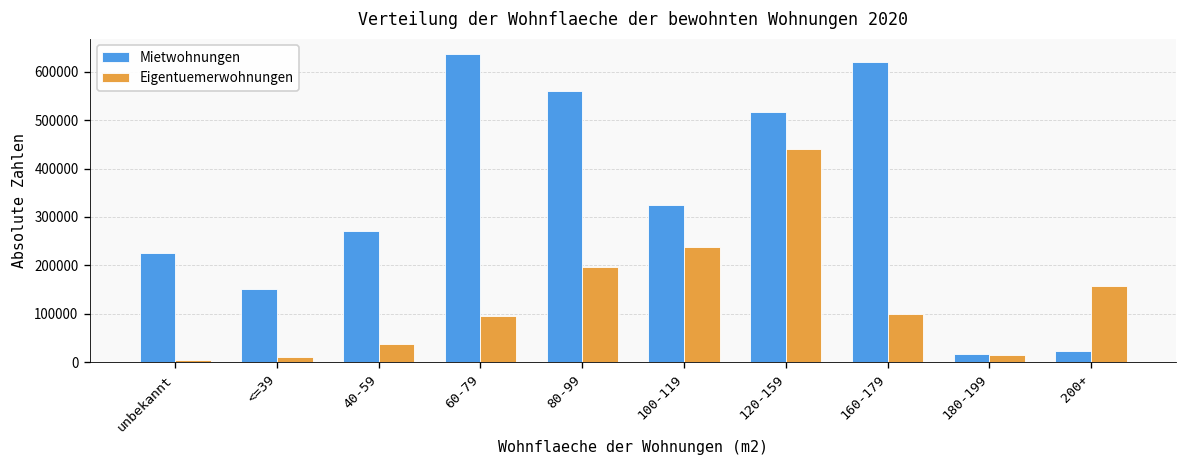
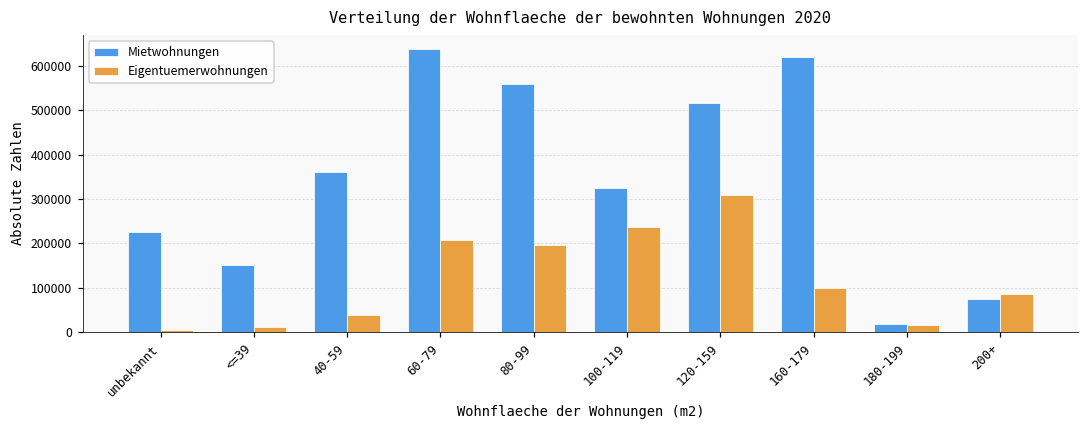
Mietwohnungen, 40-59: 270000 -> 360000
Eigentuemerwohnungen, 60-79: 100000 -> 210000
Eigentuemerwohnungen, 120-159: 440000 -> 310000
Mietwohnungen, 200+: 20000 -> 70000
Eigentuemerwohnungen, 200+: 160000 -> 90000
